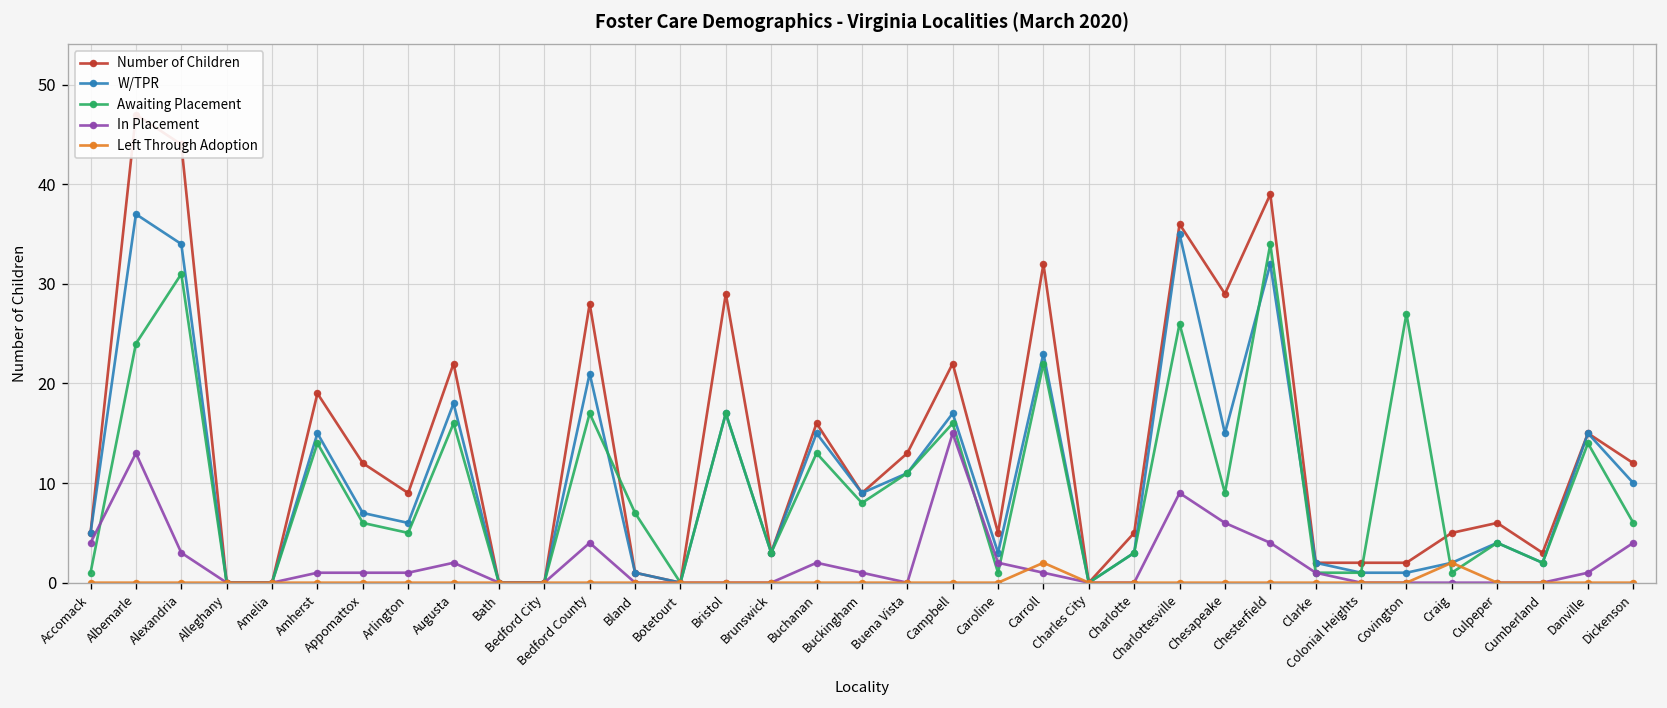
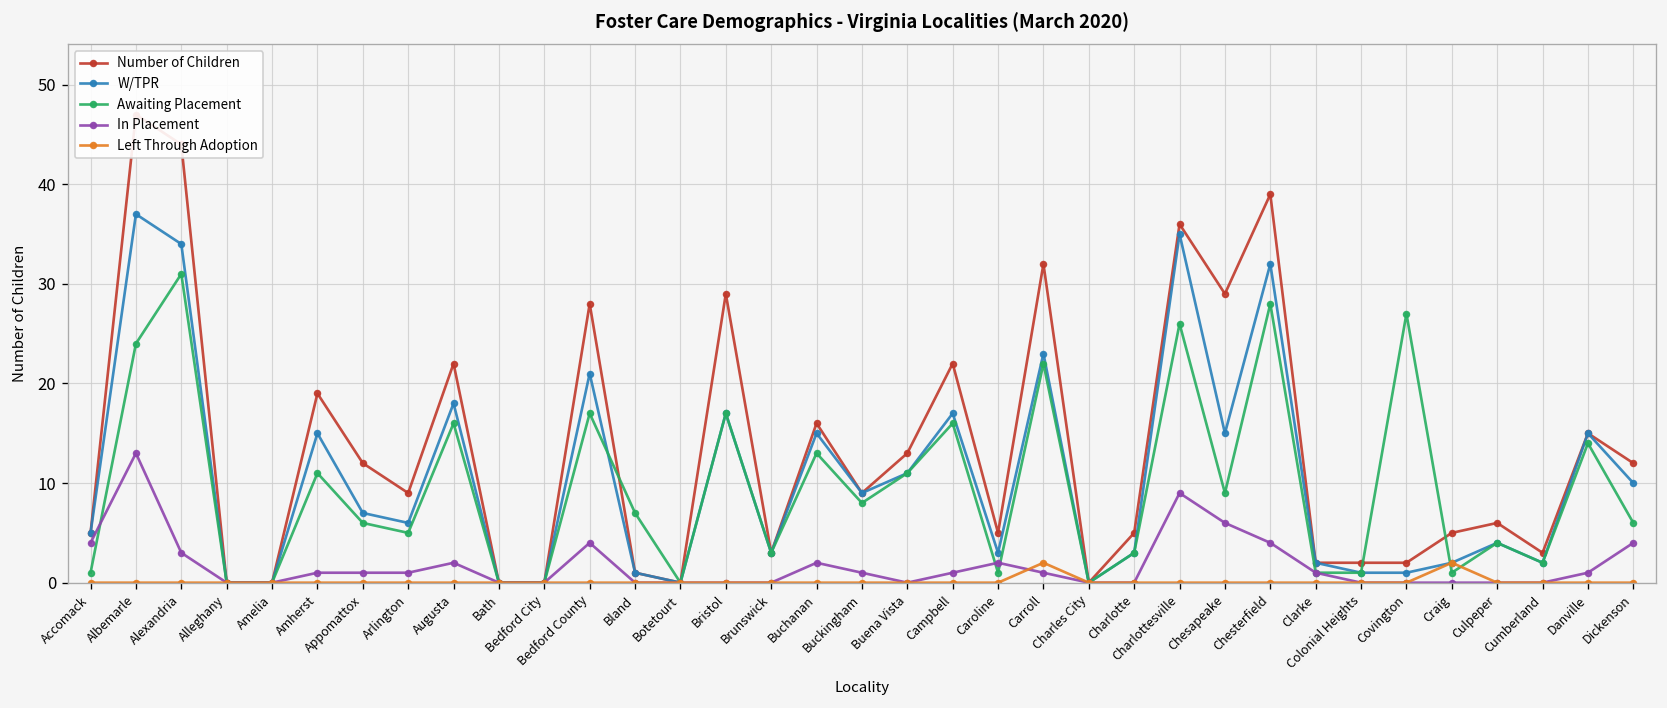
Awaiting Placement, Amherst: 14 -> 11
In Placement, Campbell: 15 -> 1
Awaiting Placement, Chesterfield: 34 -> 28
